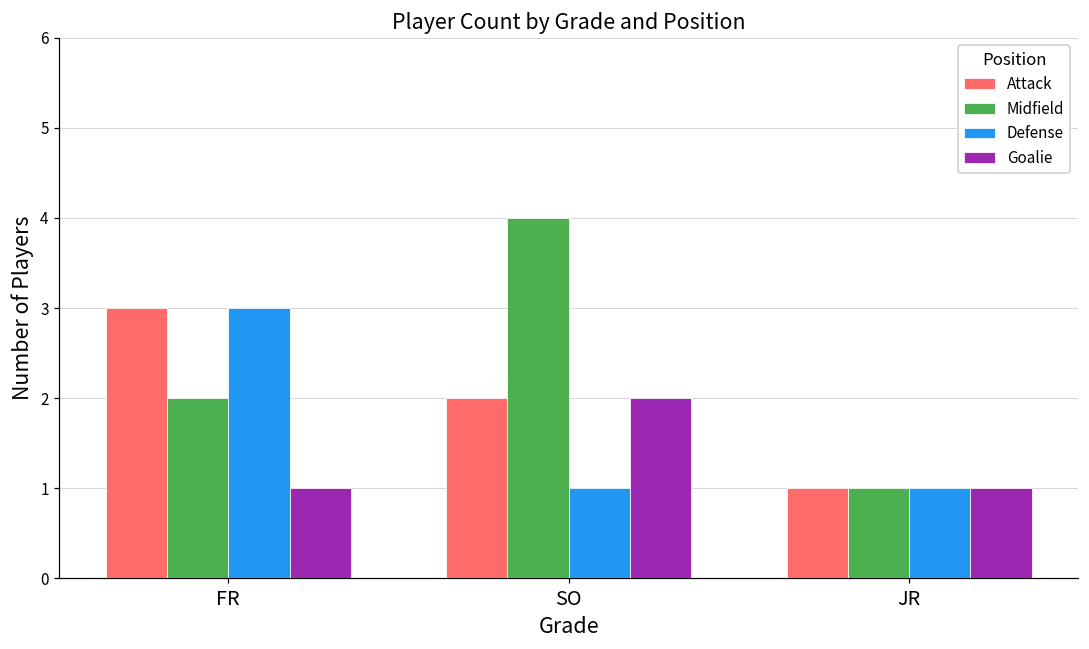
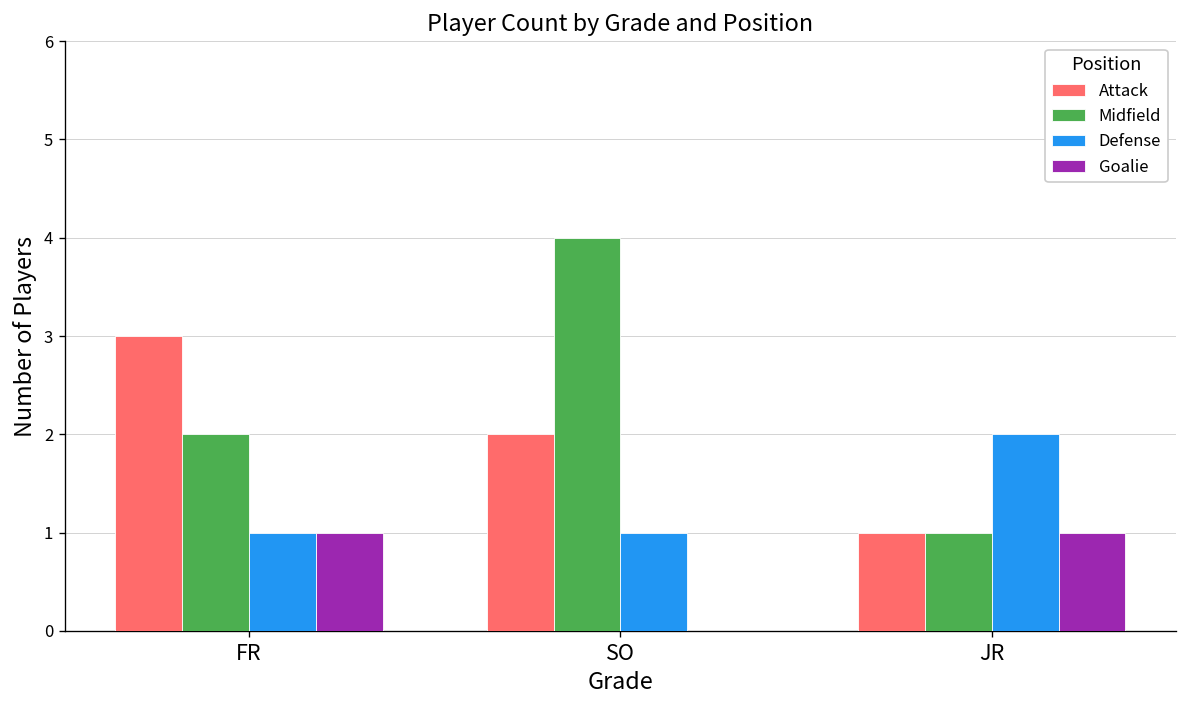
Defense, FR: 3 -> 1
Goalie, SO: 2 -> 0
Defense, JR: 1 -> 2
